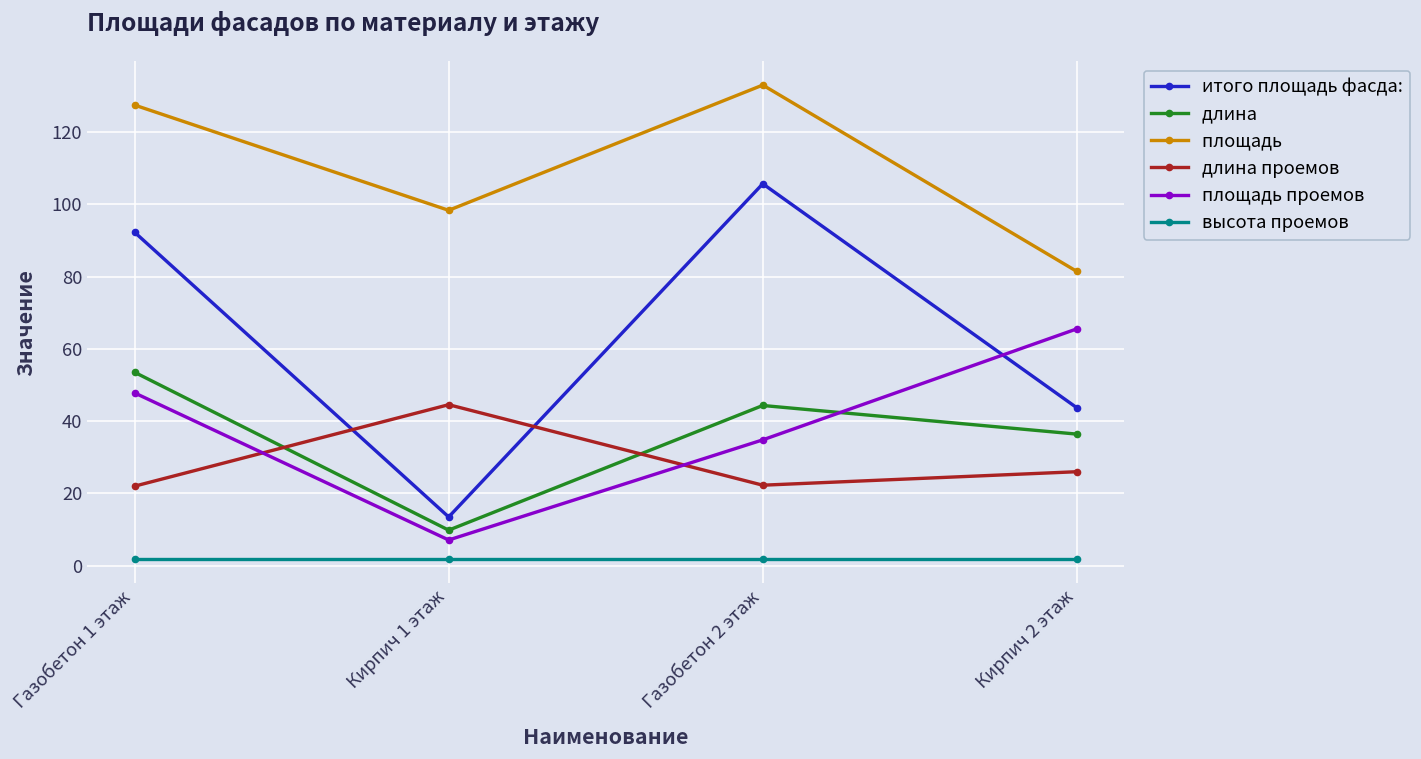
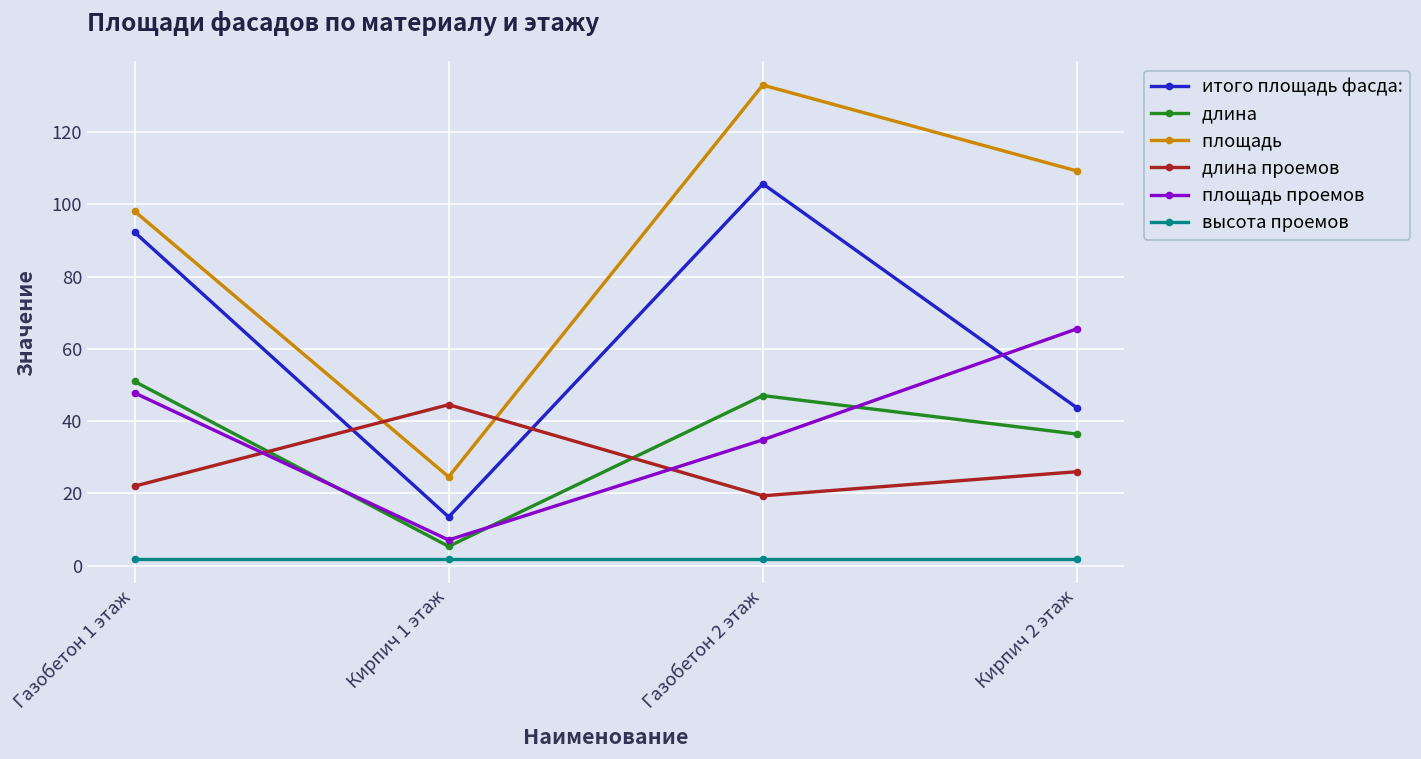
длина, Газобетон 1 этаж: 54 -> 51
площадь, Газобетон 1 этаж: 127 -> 98
длина, Кирпич 1 этаж: 10 -> 5
площадь, Кирпич 1 этаж: 98 -> 25
длина, Газобетон 2 этаж: 44 -> 47
длина проемов, Газобетон 2 этаж: 22 -> 19
площадь, Кирпич 2 этаж: 81 -> 109
